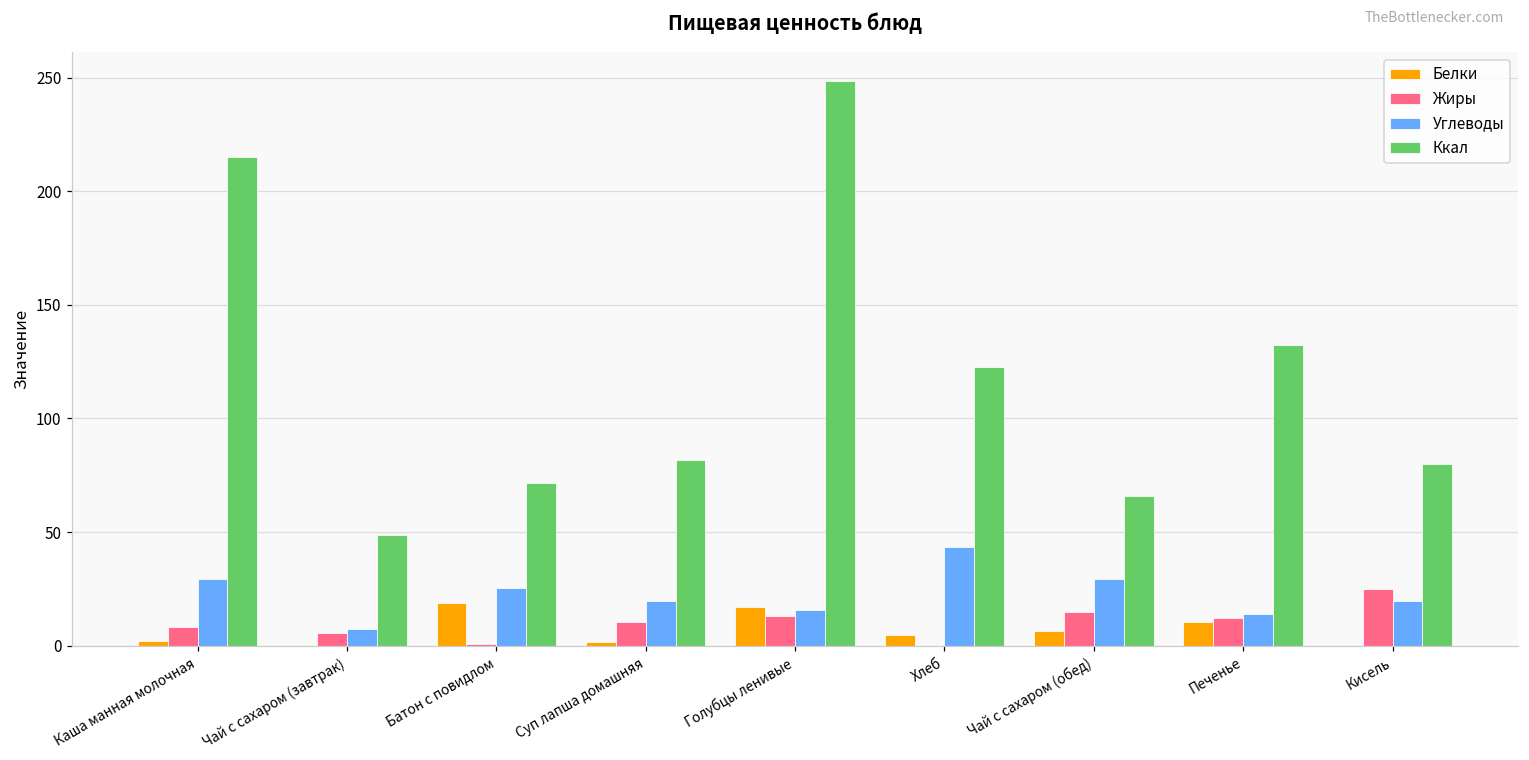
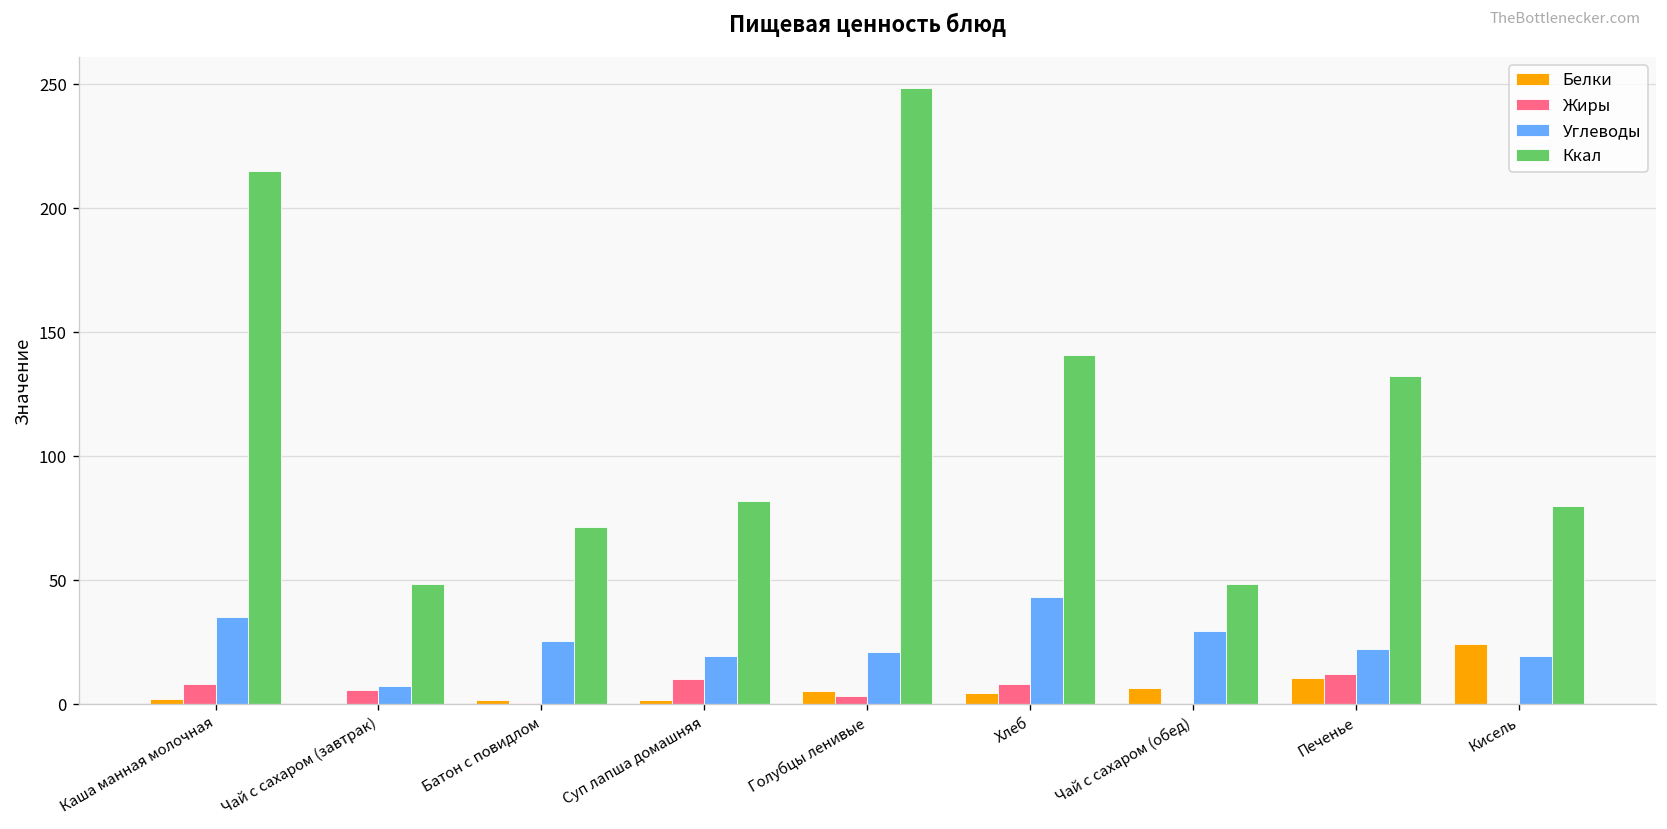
Углеводы, Каша манная молочная: 29 -> 35
Белки, Батон с повидлом: 19 -> 2
Белки, Голубцы ленивые: 17 -> 5
Жиры, Голубцы ленивые: 13 -> 3
Углеводы, Голубцы ленивые: 16 -> 21
Жиры, Хлеб: 0 -> 8
Ккал, Хлеб: 123 -> 141
Жиры, Чай с сахаром (обед): 15 -> 0
Ккал, Чай с сахаром (обед): 66 -> 49
Углеводы, Печенье: 14 -> 22
Белки, Кисель: 0 -> 24
Жиры, Кисель: 25 -> 0
